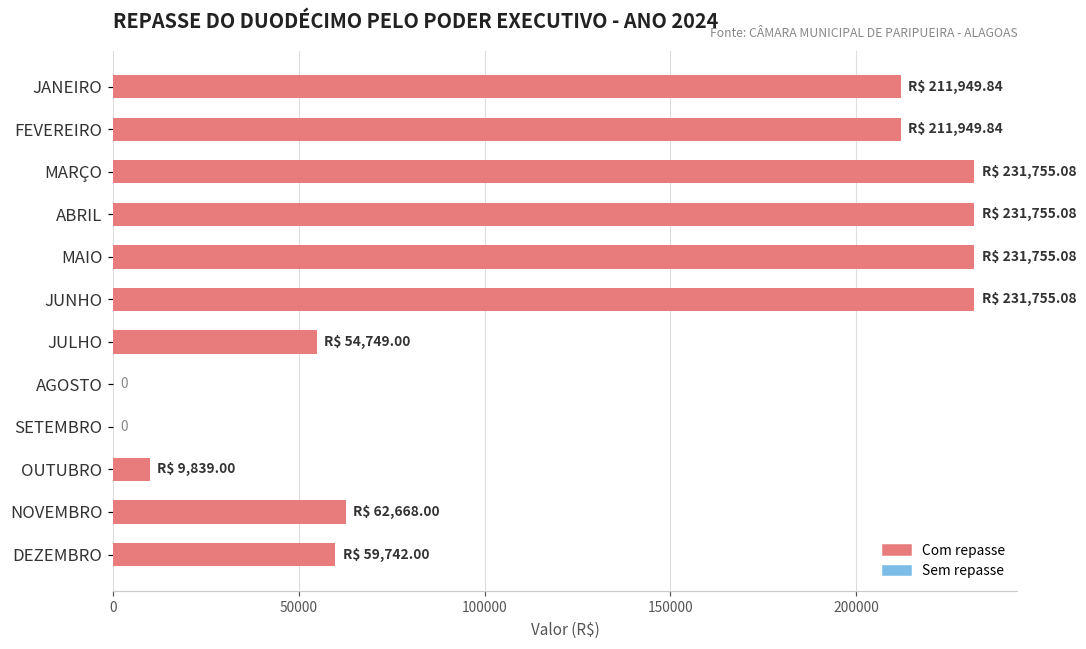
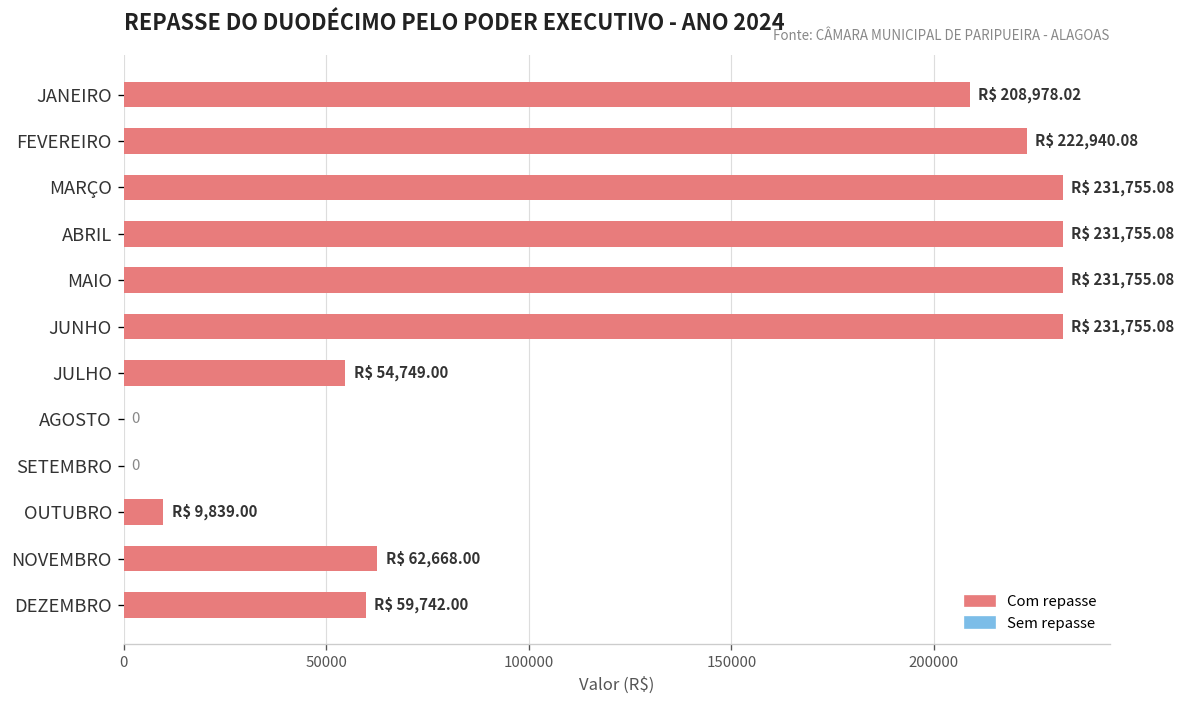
JANEIRO: 211,949.84 -> 208,978.02
FEVEREIRO: 211,949.84 -> 222,940.08
